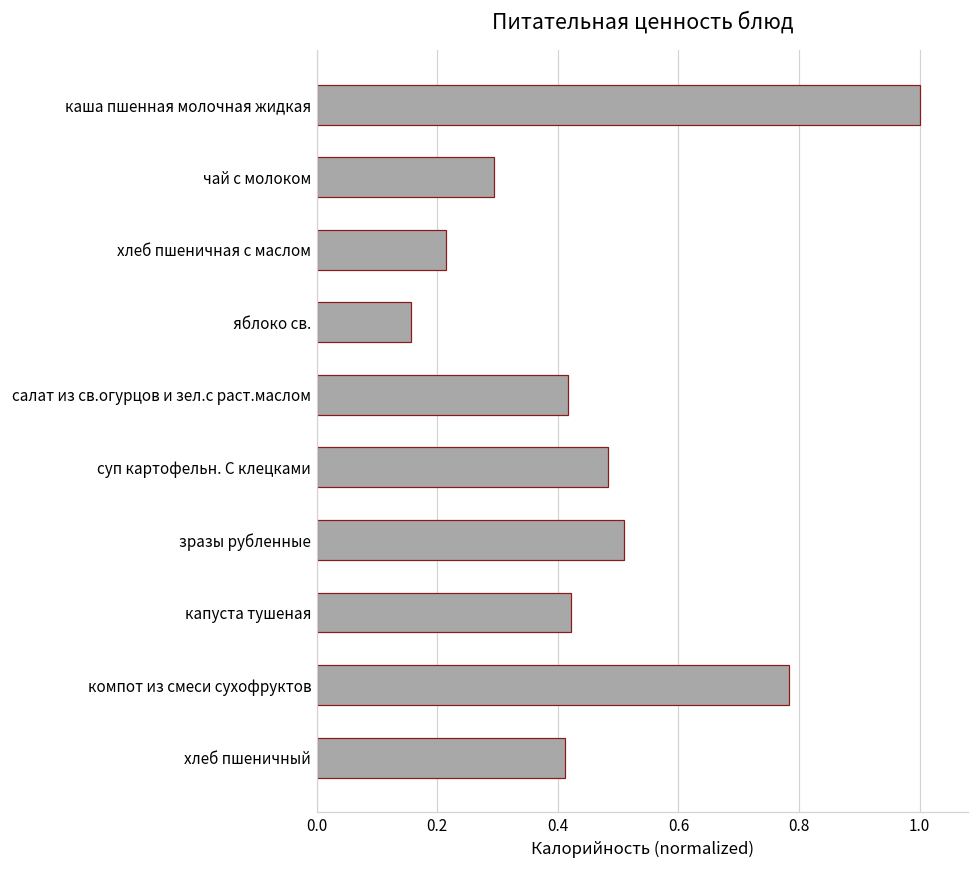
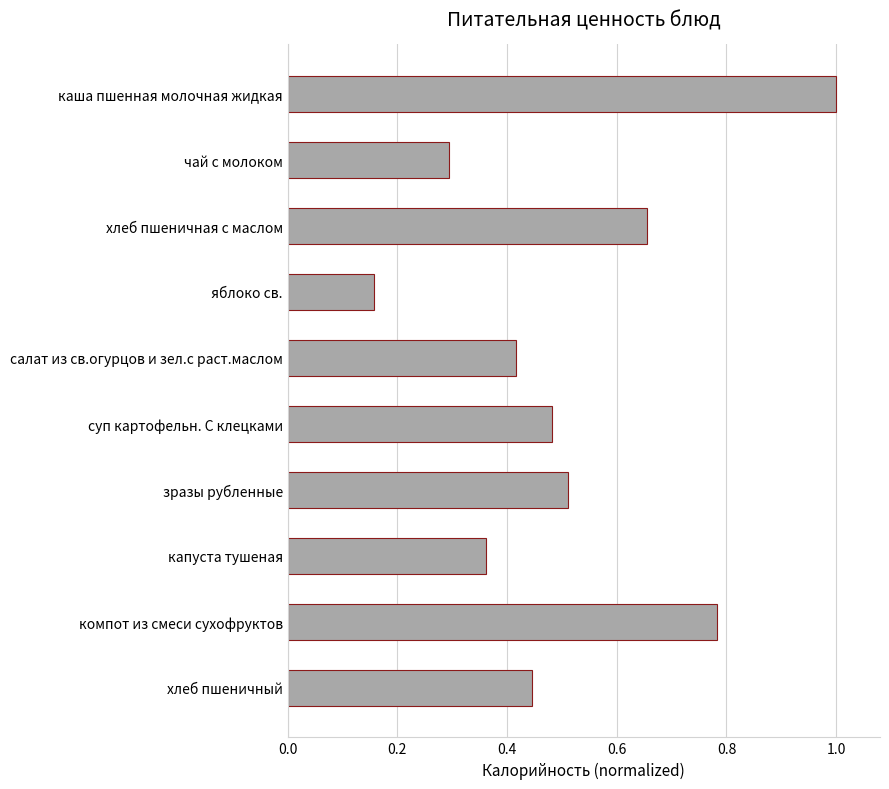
хлеб пшеничная с маслом: 0.21 -> 0.66
капуста тушеная: 0.42 -> 0.36
хлеб пшеничный: 0.41 -> 0.44
